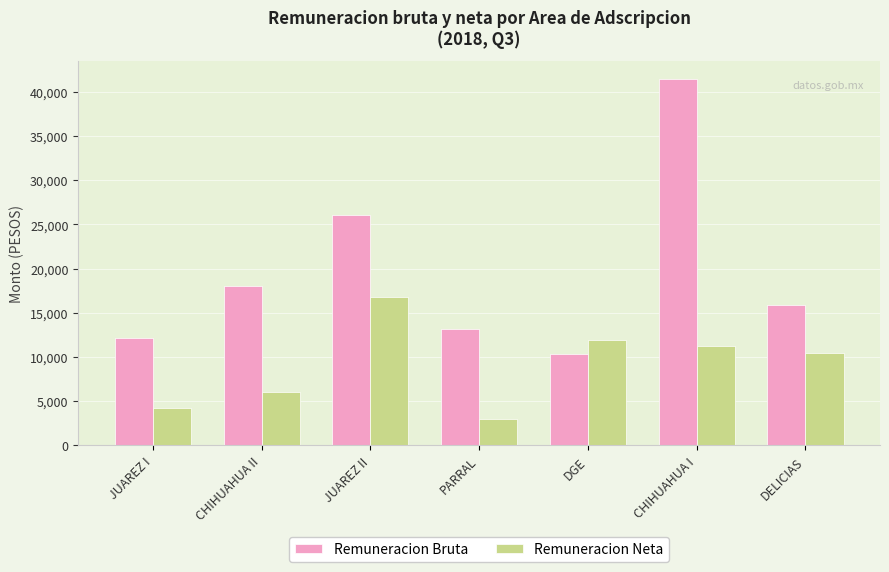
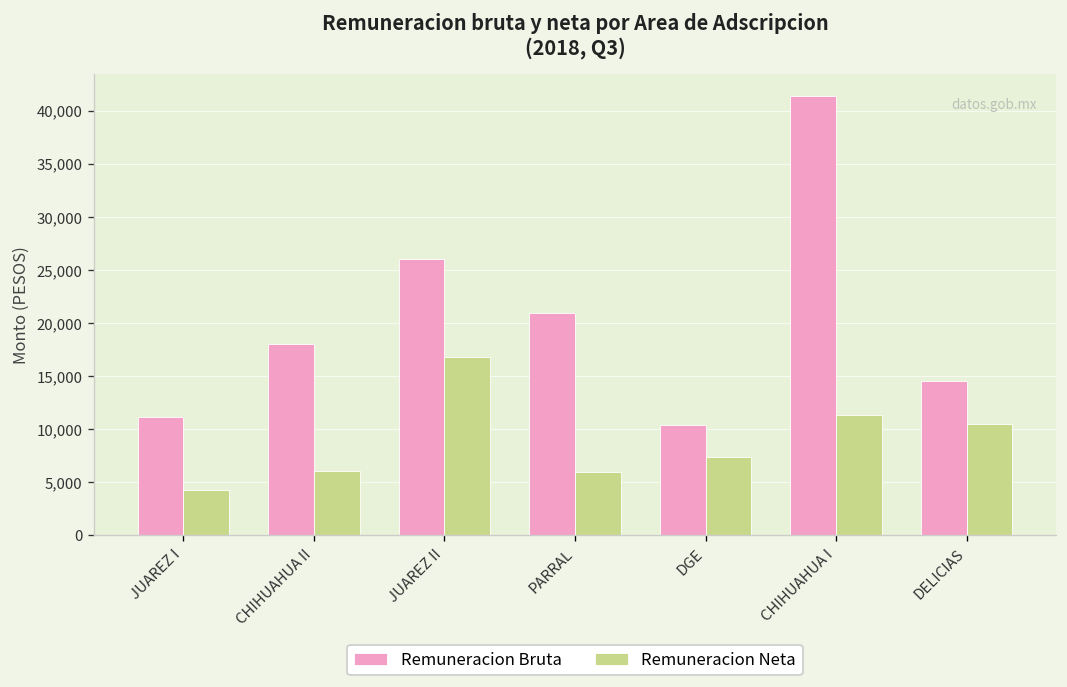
Remuneracion Bruta, JUAREZ I: 12,000 -> 11,000
Remuneracion Bruta, PARRAL: 13,000 -> 21,000
Remuneracion Neta, PARRAL: 3,000 -> 6,000
Remuneracion Neta, DGE: 12,000 -> 7,000
Remuneracion Bruta, DELICIAS: 16,000 -> 15,000
